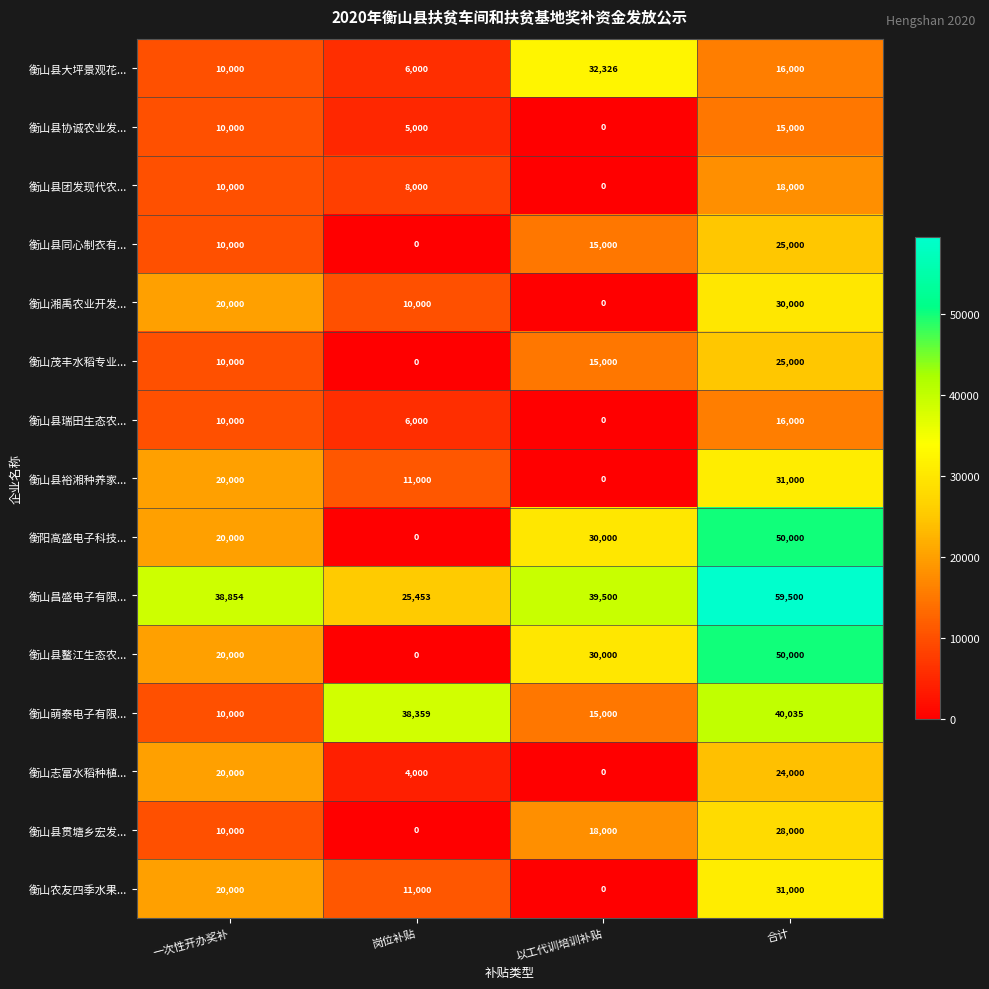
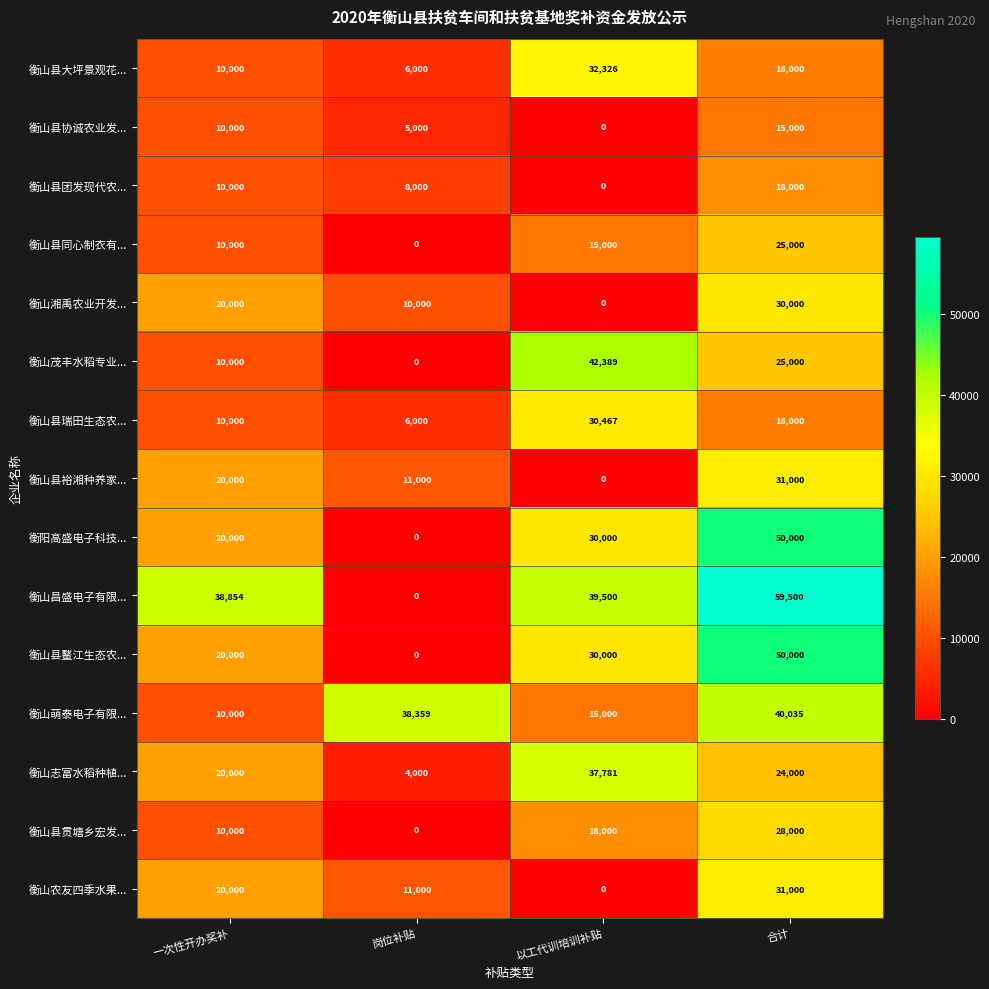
衡山茂丰水稻专业..., 以工代训培训补贴: 15,000 -> 42,389
衡山县瑞田生态农..., 以工代训培训补贴: 0 -> 30,467
衡山昌盛电子有限..., 岗位补贴: 25,453 -> 0
衡山志富水稻种植..., 以工代训培训补贴: 0 -> 37,781
